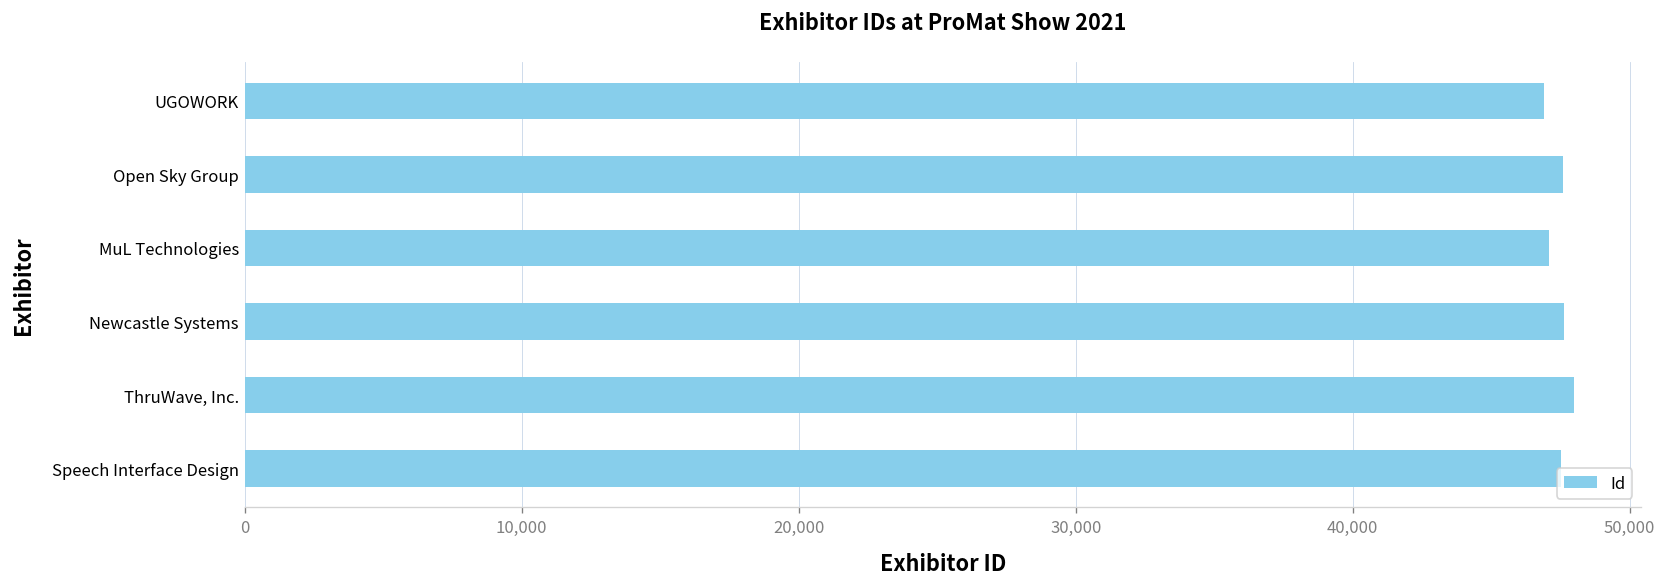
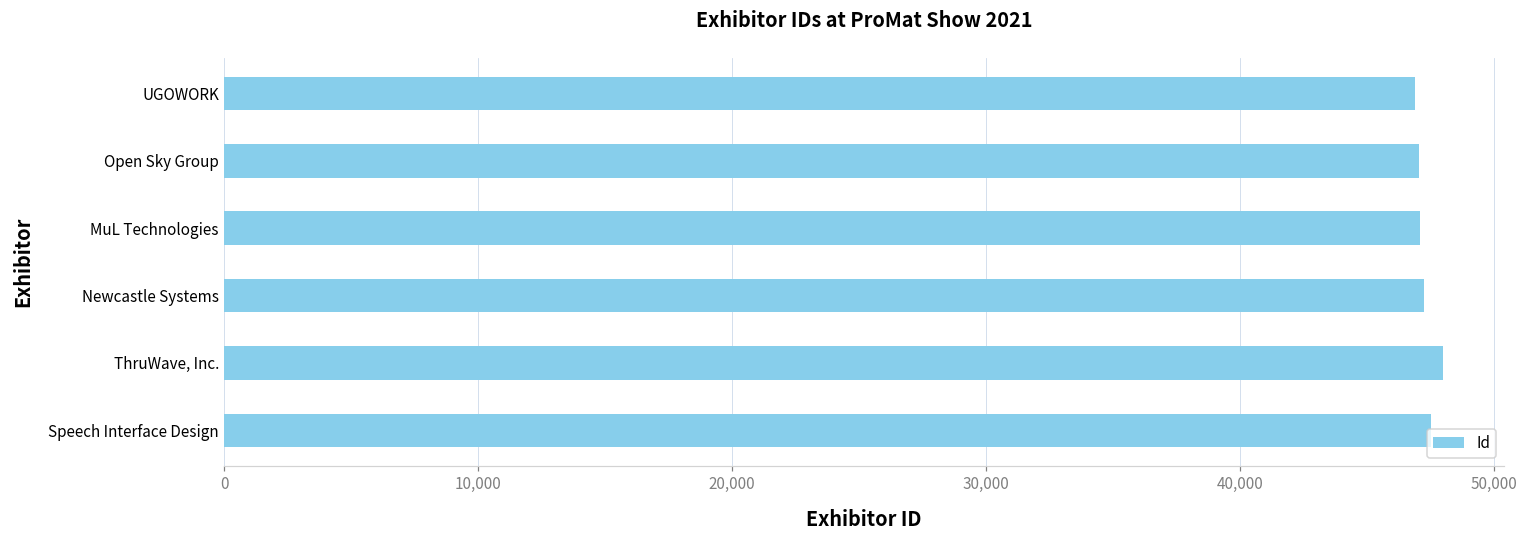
Open Sky Group: 47,600 -> 47,000
Newcastle Systems: 47,600 -> 47,200
